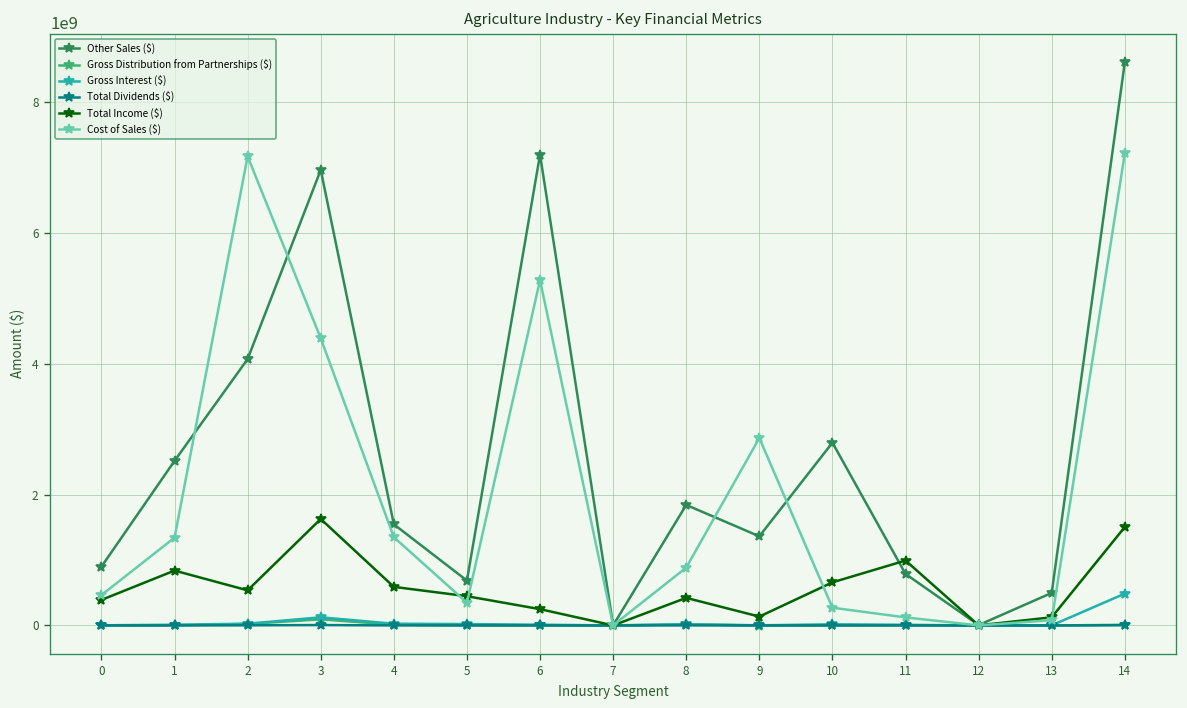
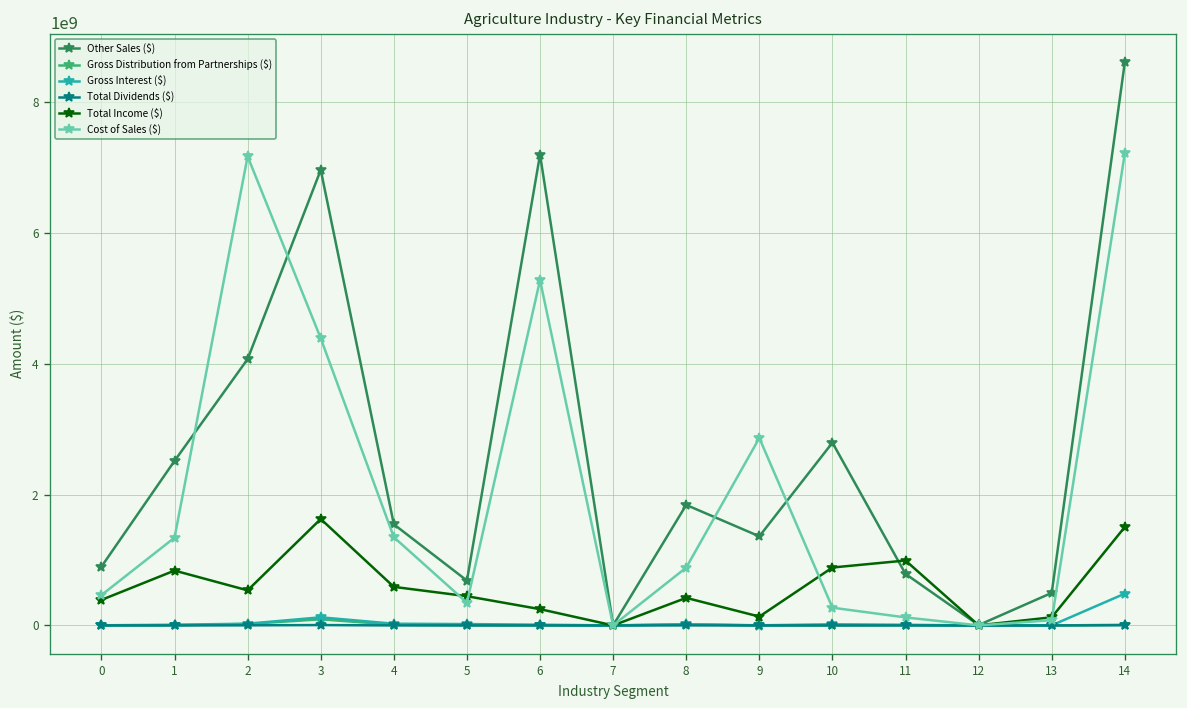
Total Income ($), 10: 700000000 -> 900000000
